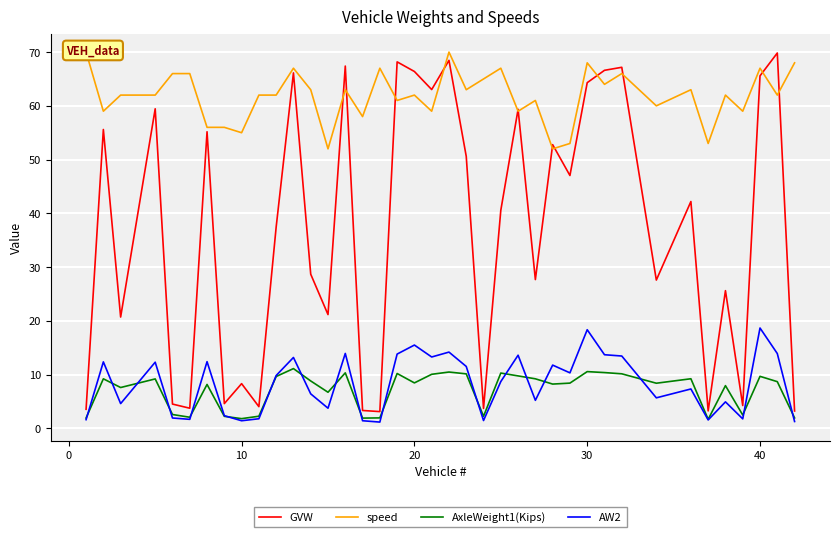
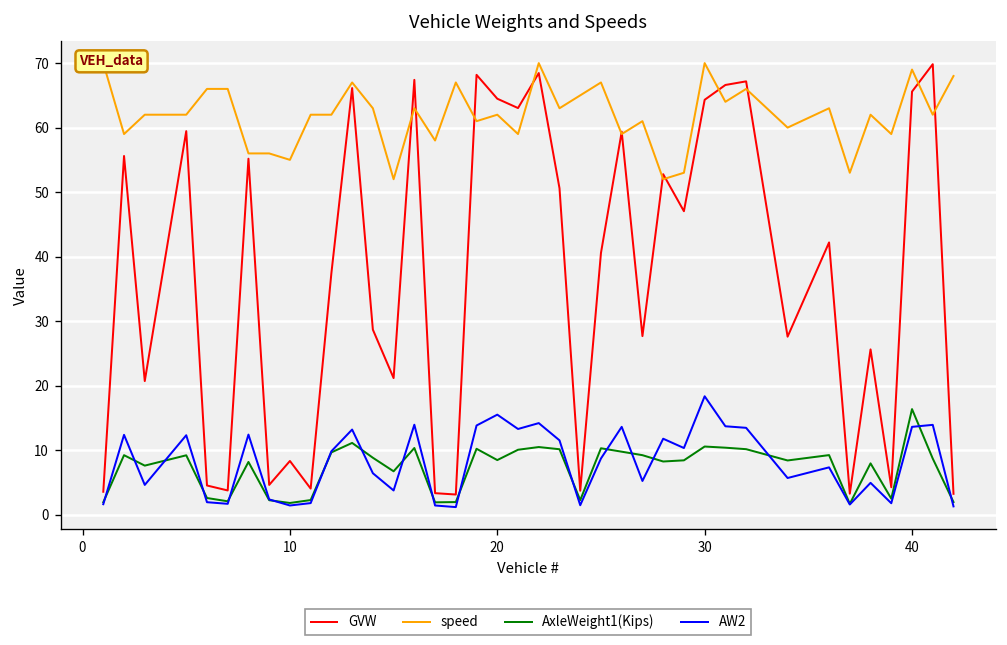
GVW, 20: 66 -> 64
speed, 30: 68 -> 70
speed, 40: 67 -> 69
AxleWeight1(Kips), 40: 10 -> 16
AW2, 40: 19 -> 14
